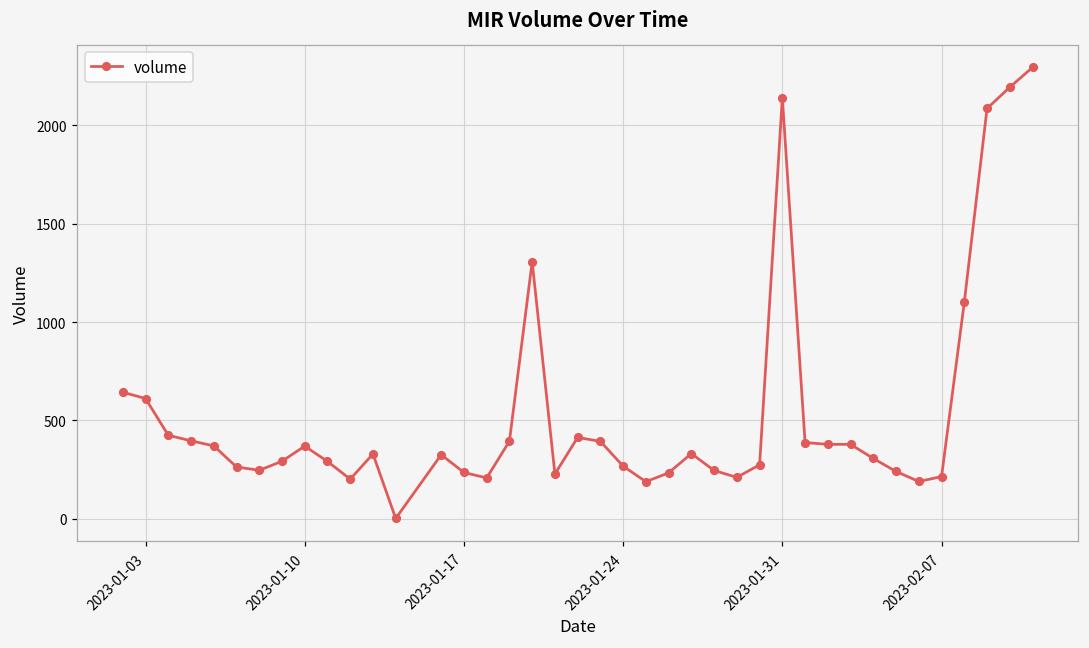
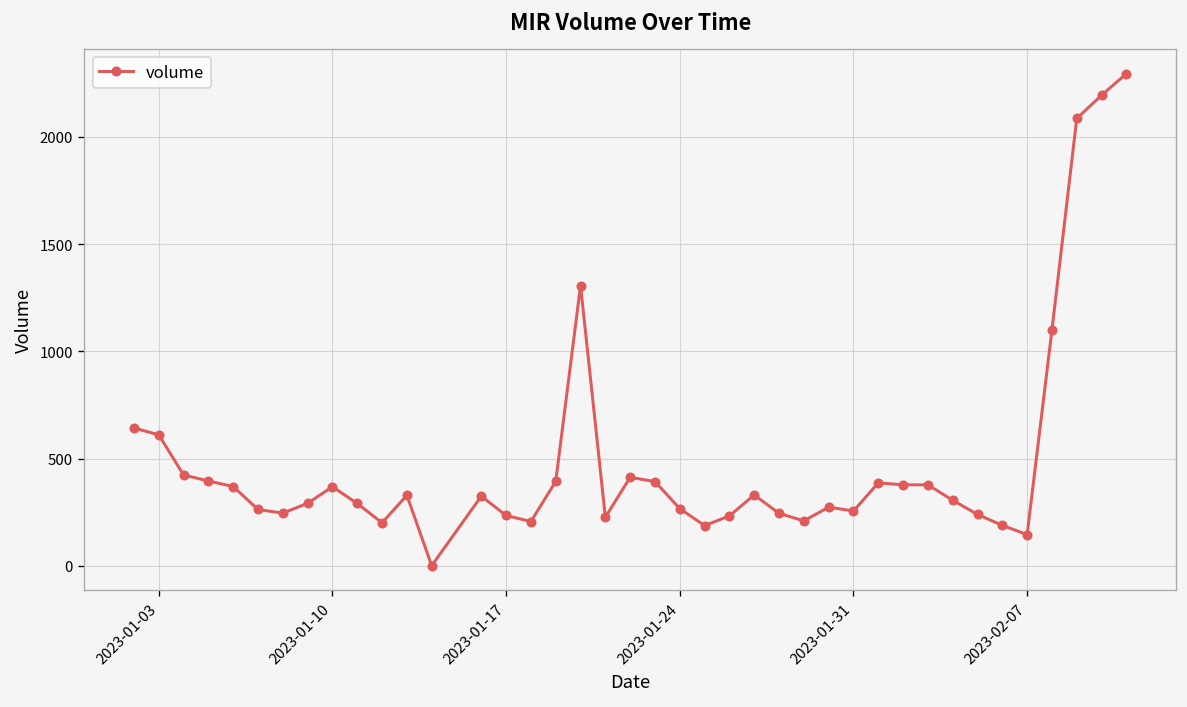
2023-01-31: 2140 -> 260
2023-02-07: 210 -> 150
